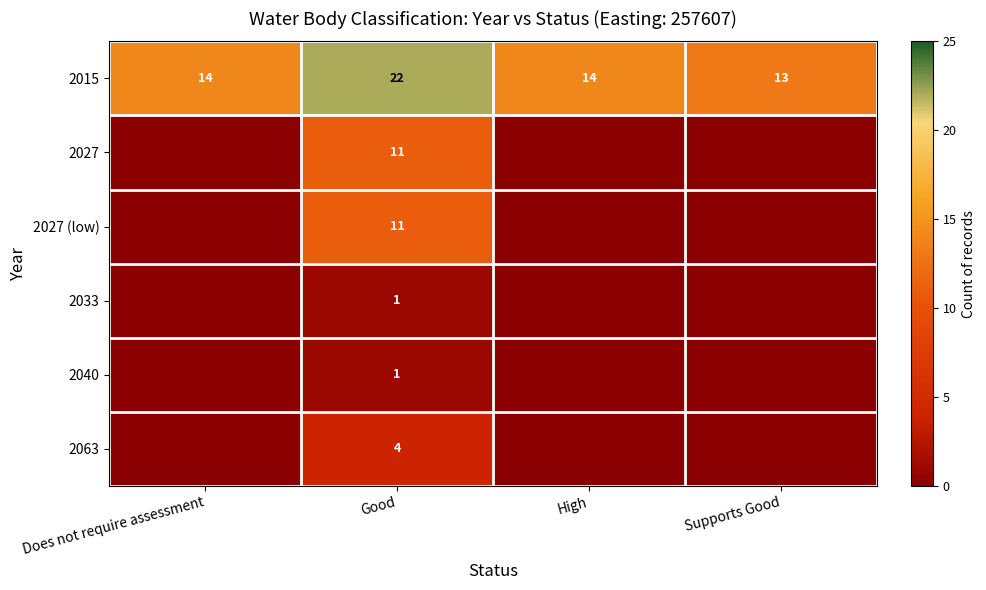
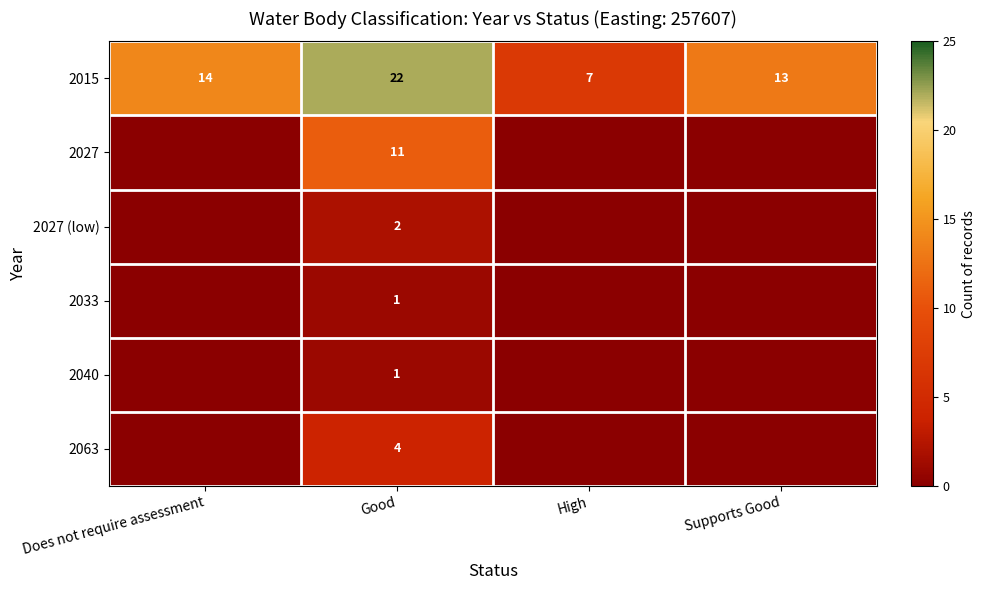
2015, High: 14 -> 7
2027 (low), Good: 11 -> 2
